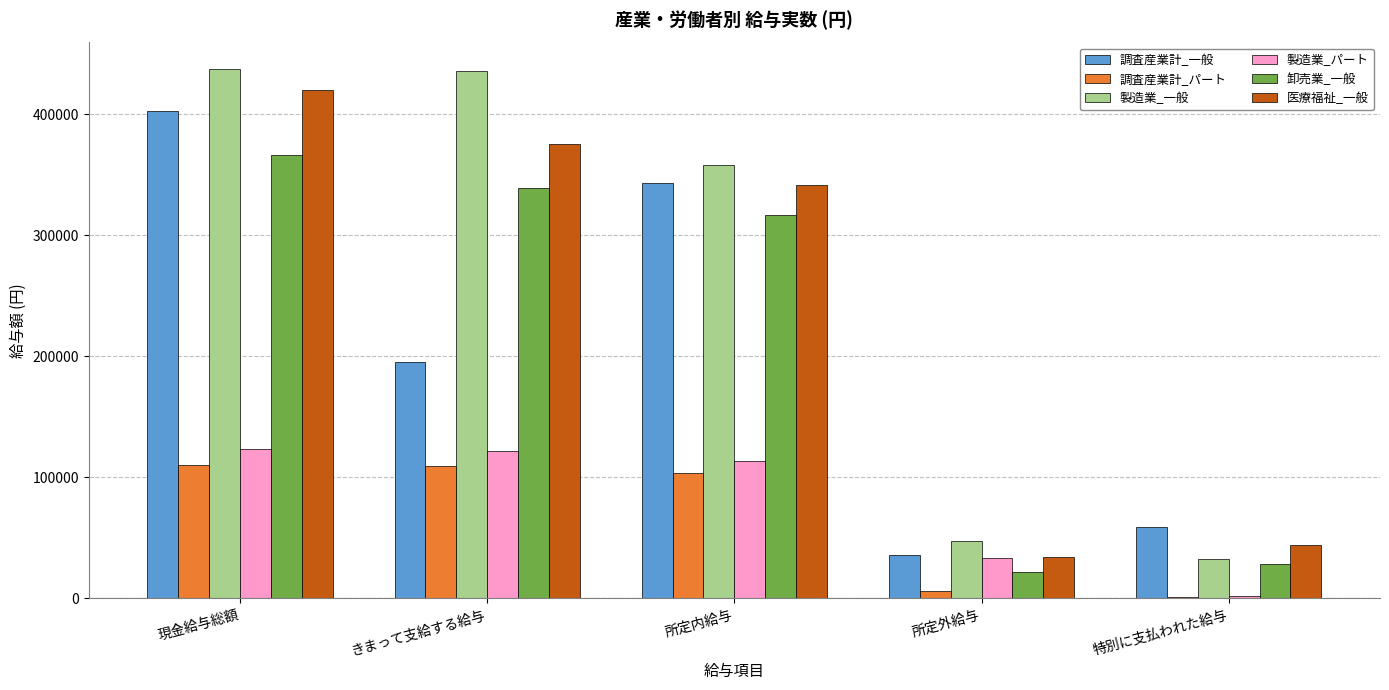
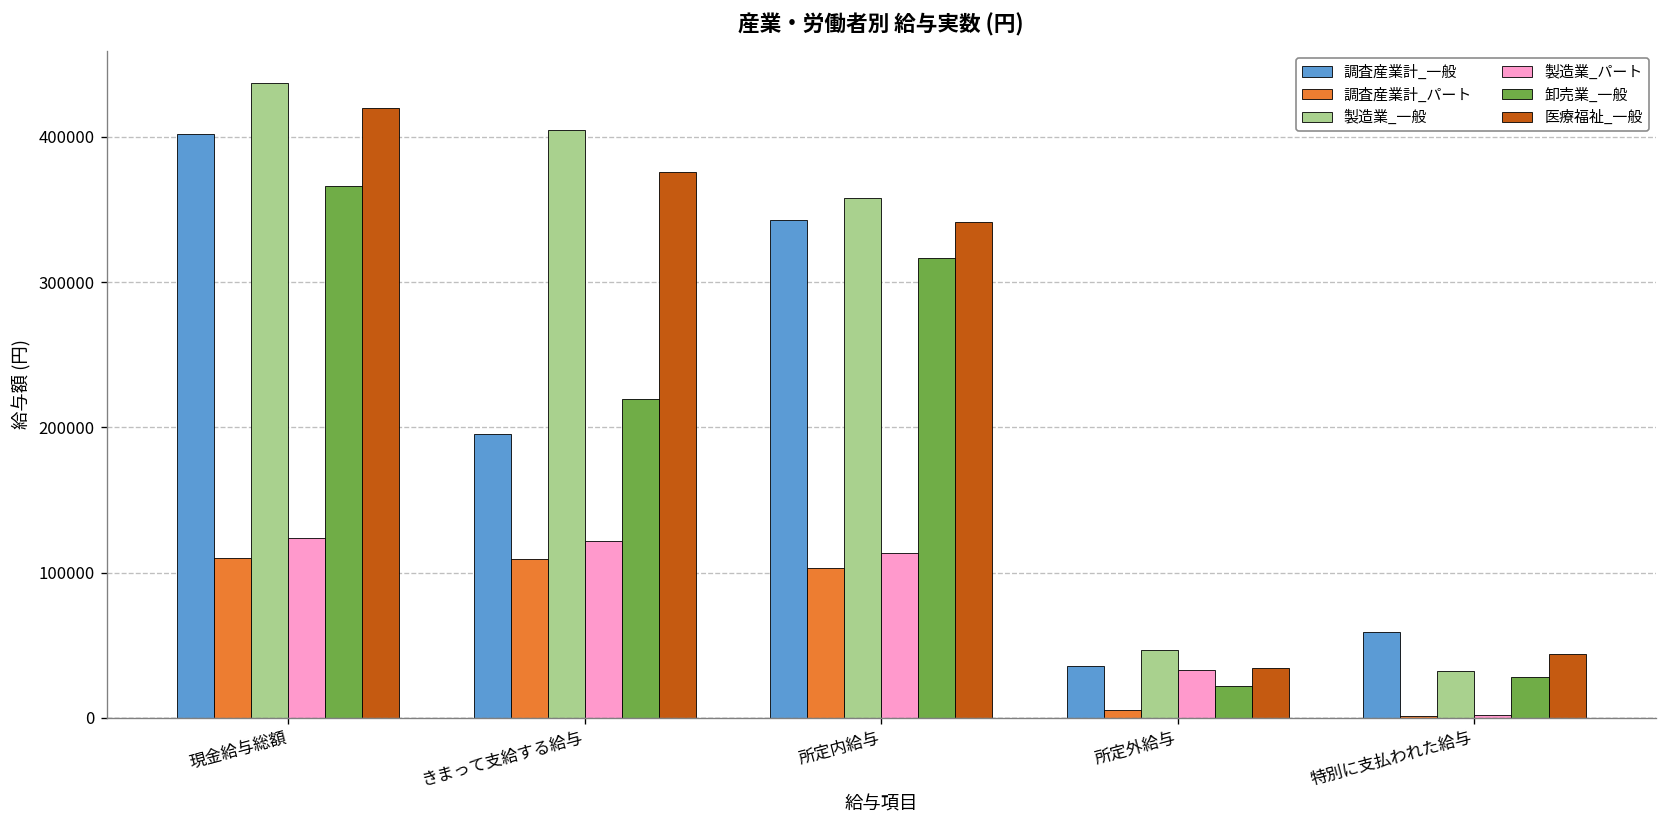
製造業_一般, きまって支給する給与: 435000 -> 405000
卸売業_一般, きまって支給する給与: 338000 -> 220000
